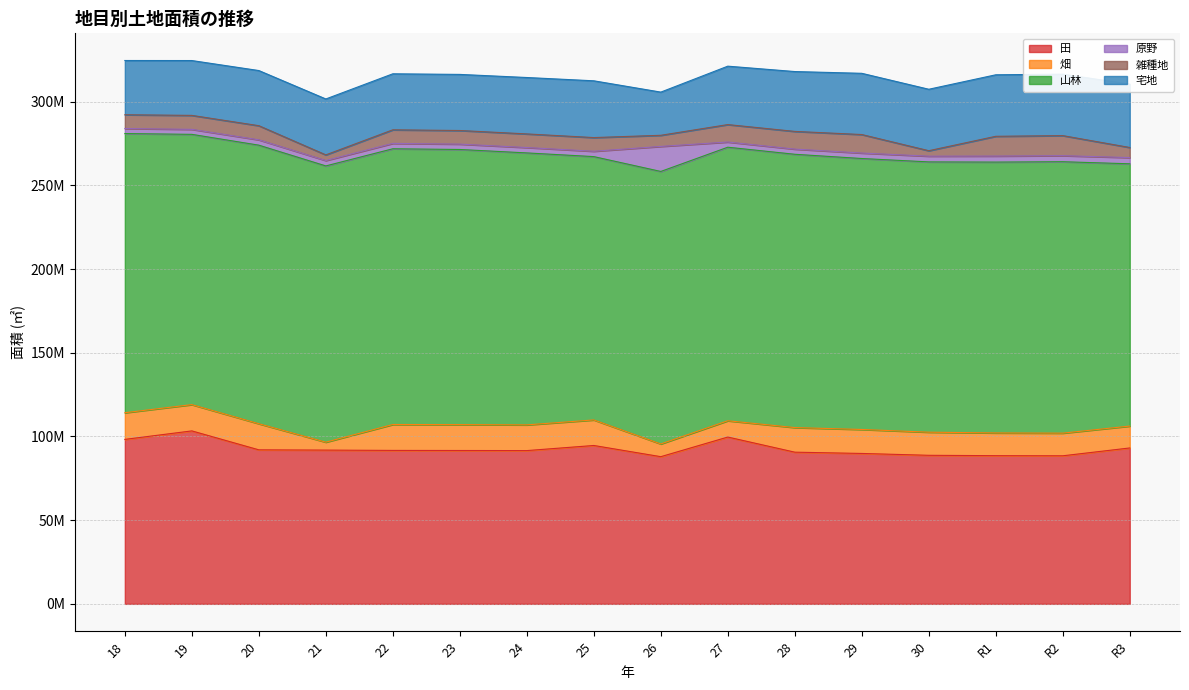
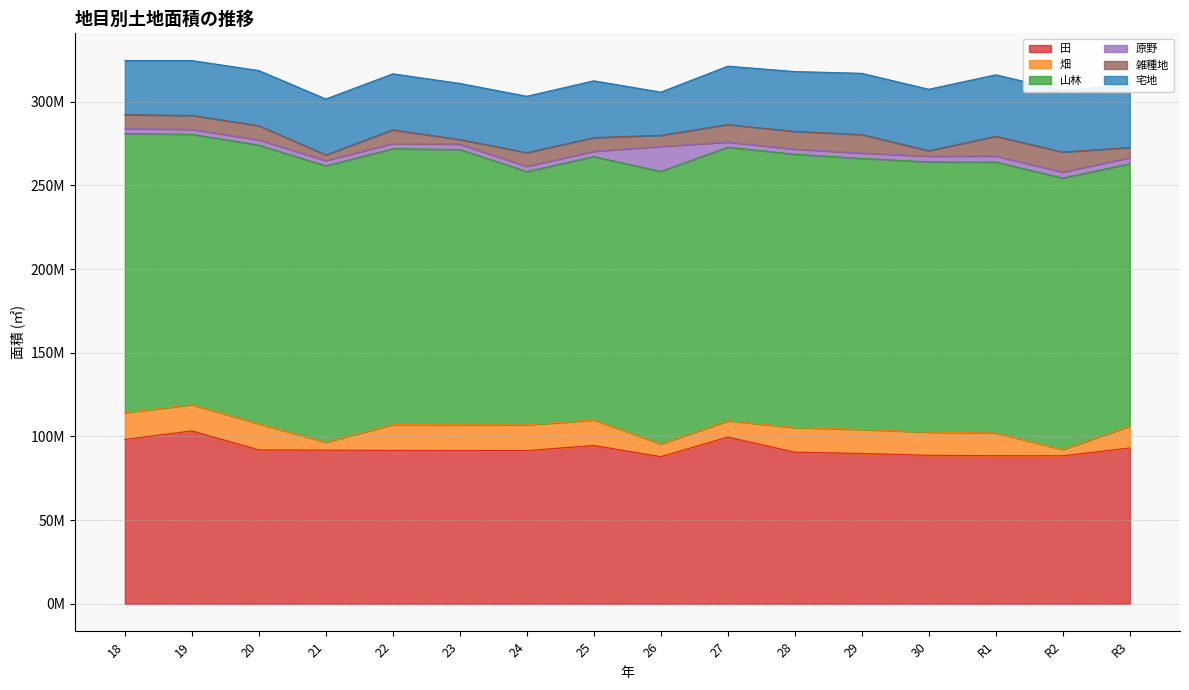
雑種地, 23: 8000000 -> 3000000
山林, 24: 162000000 -> 151000000
畑, R2: 14000000 -> 4000000
